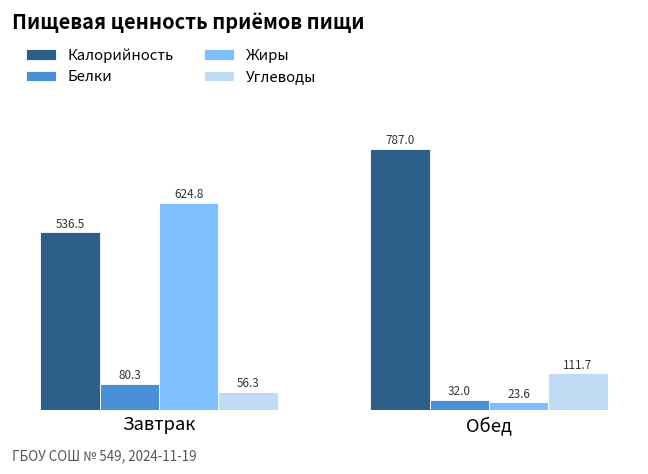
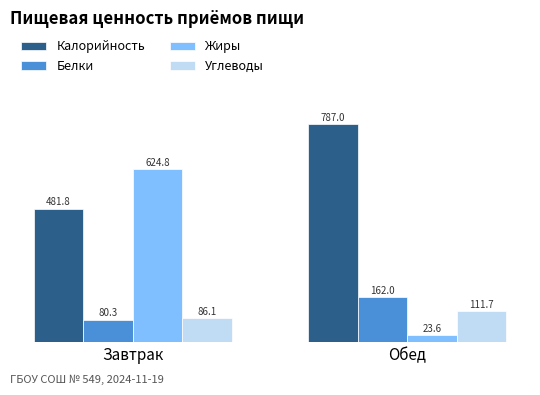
Калорийность, Завтрак: 536.5 -> 481.8
Углеводы, Завтрак: 56.3 -> 86.1
Белки, Обед: 32.0 -> 162.0
